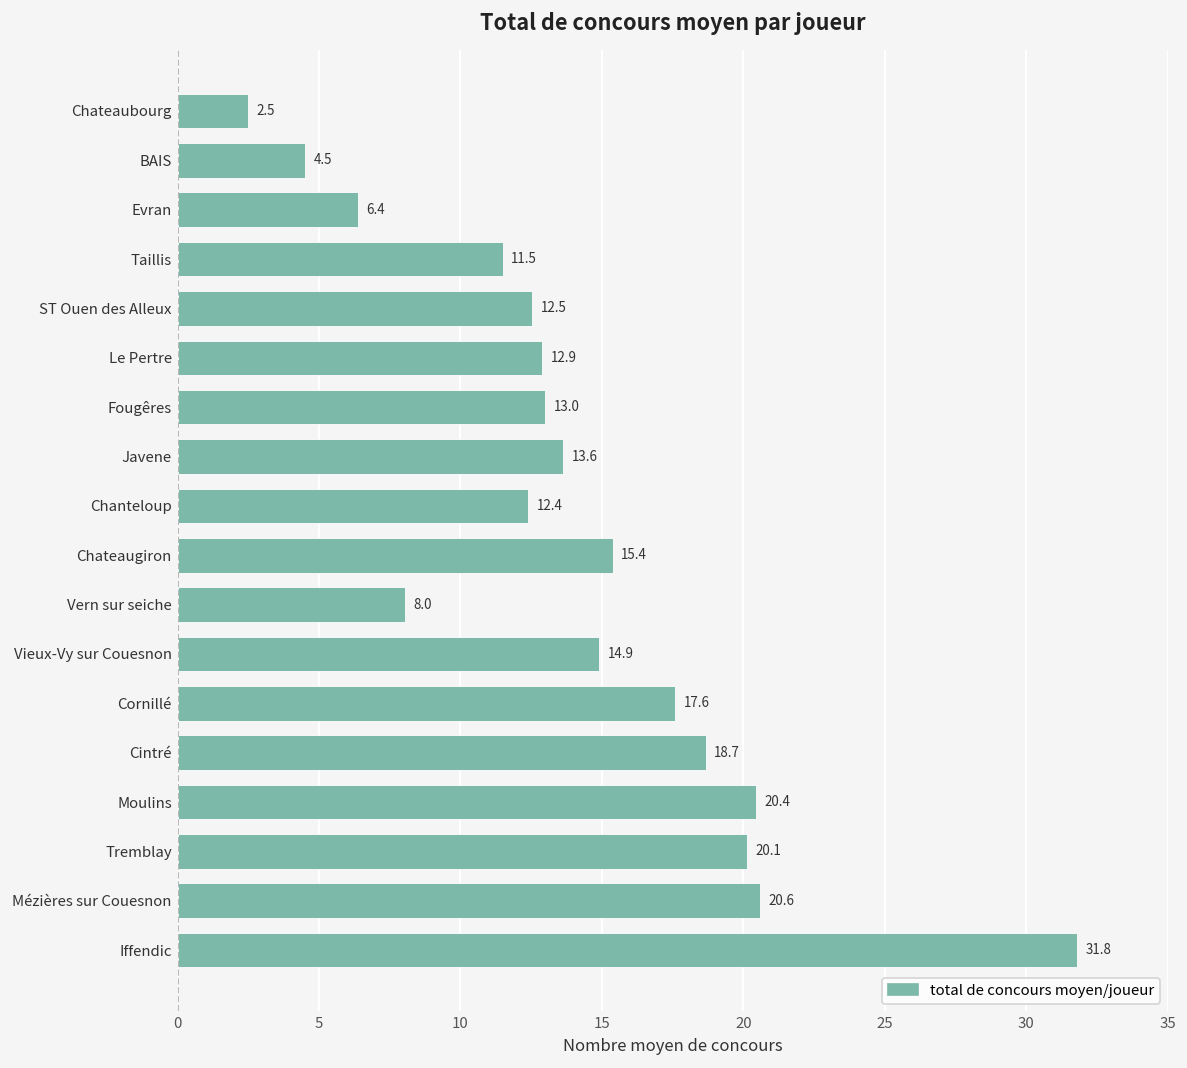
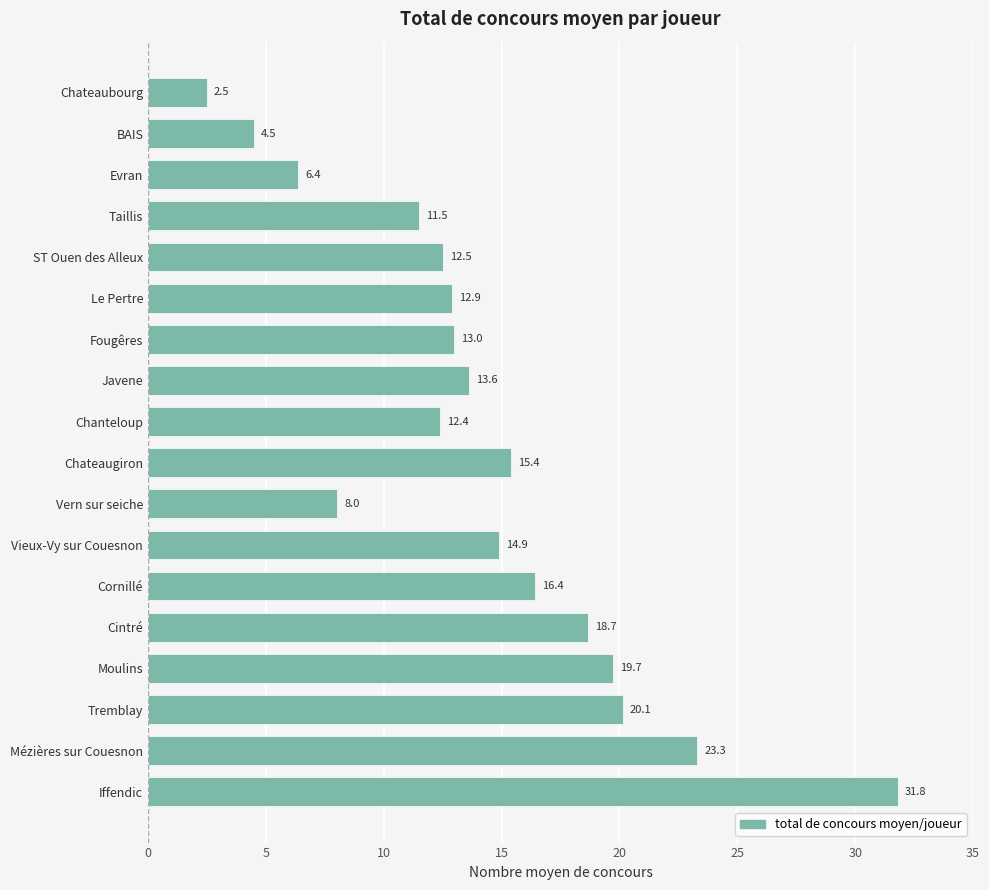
Cornillé: 17.6 -> 16.4
Moulins: 20.4 -> 19.7
Mézières sur Couesnon: 20.6 -> 23.3
